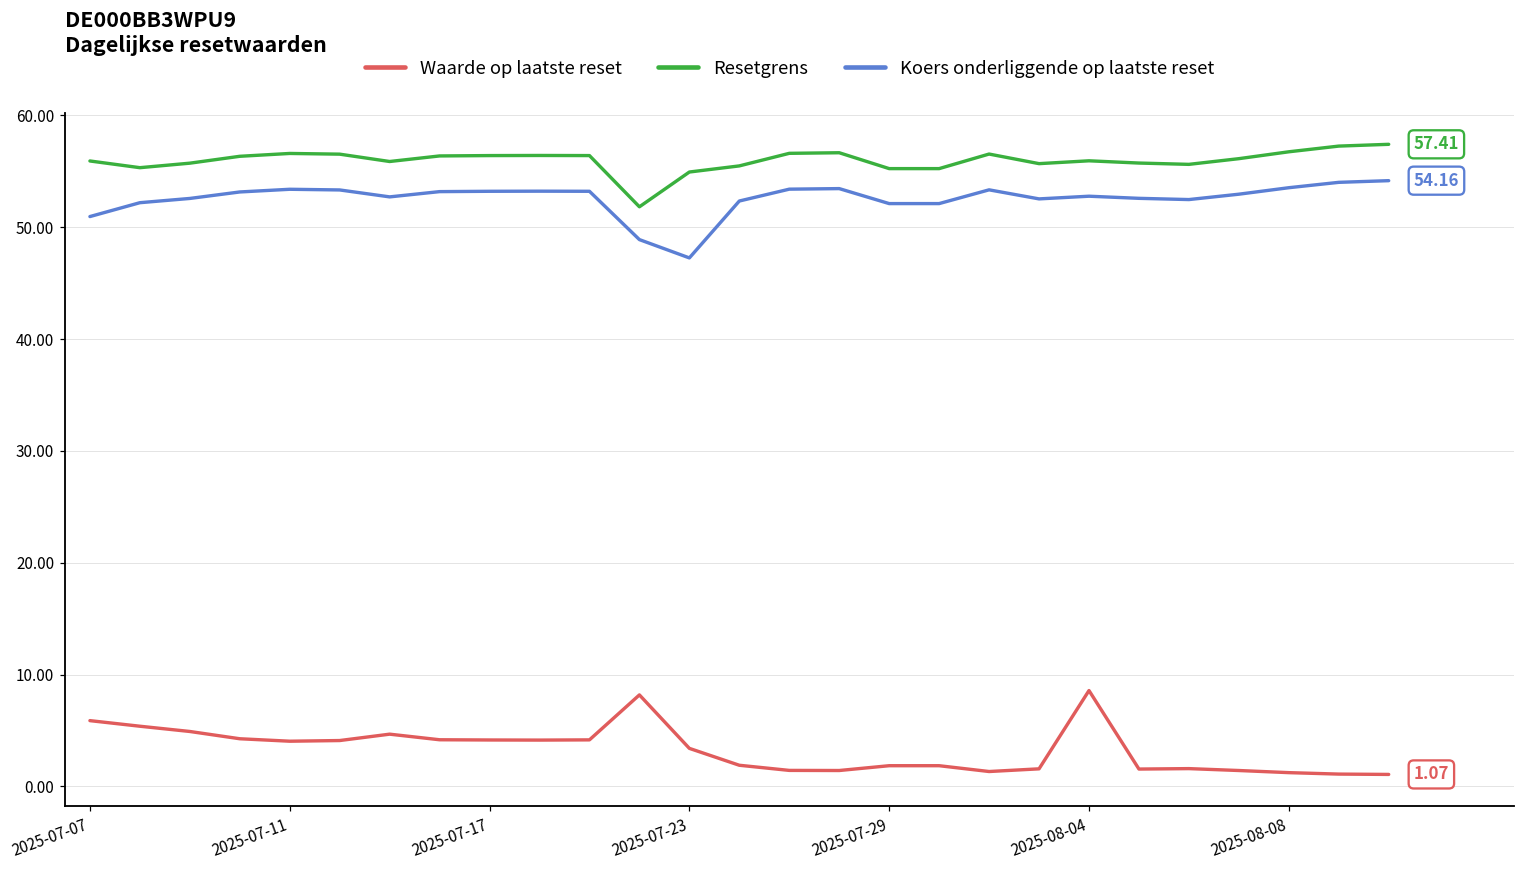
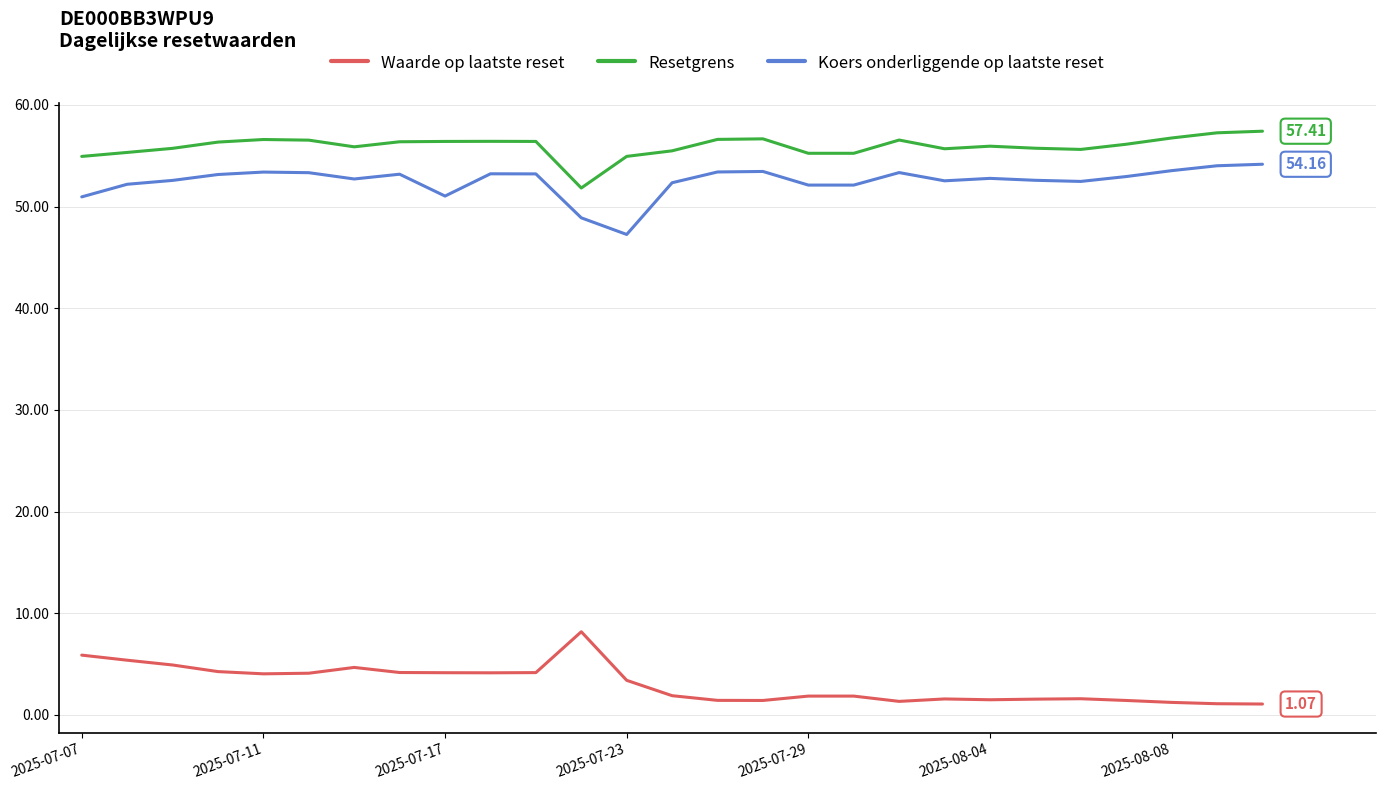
Resetgrens, 2025-07-07: 55.9 -> 54.9
Koers onderliggende op laatste reset, 2025-07-17: 53.2 -> 51.0
Waarde op laatste reset, 2025-08-04: 8.6 -> 1.5
